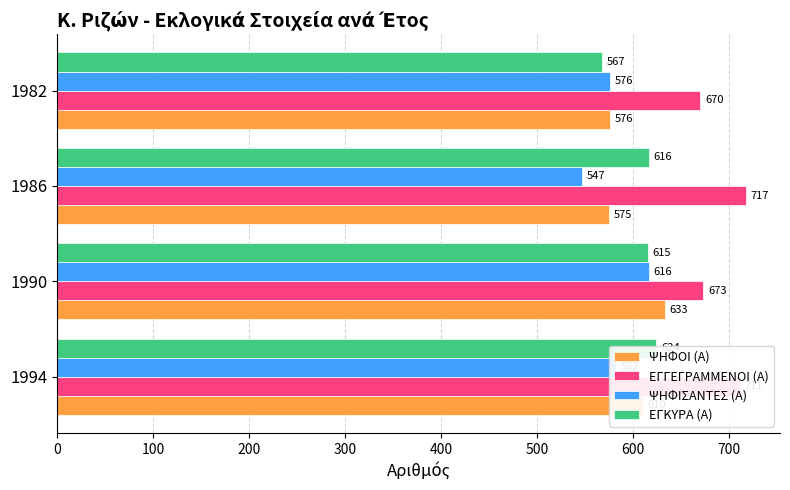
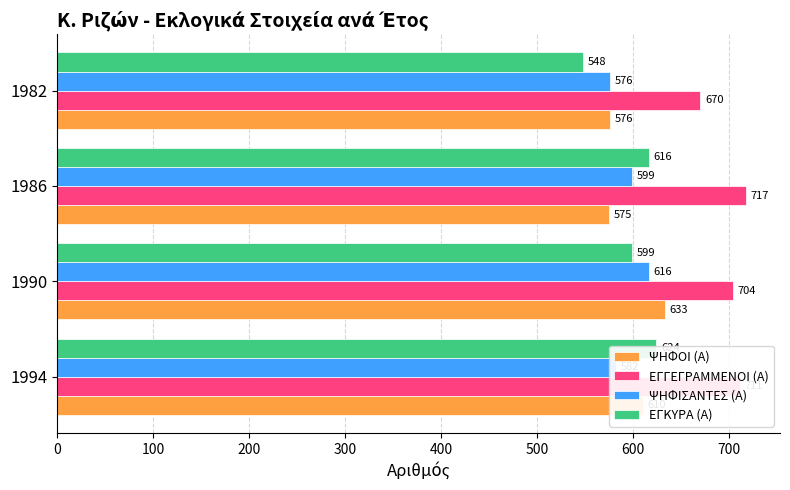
ΕΓΚΥΡΑ (Α), 1982: 567 -> 548
ΨΗΦΙΣΑΝΤΕΣ (Α), 1986: 547 -> 599
ΕΓΚΥΡΑ (Α), 1990: 615 -> 599
ΕΓΓΕΓΡΑΜΜΕΝΟΙ (Α), 1990: 673 -> 704
